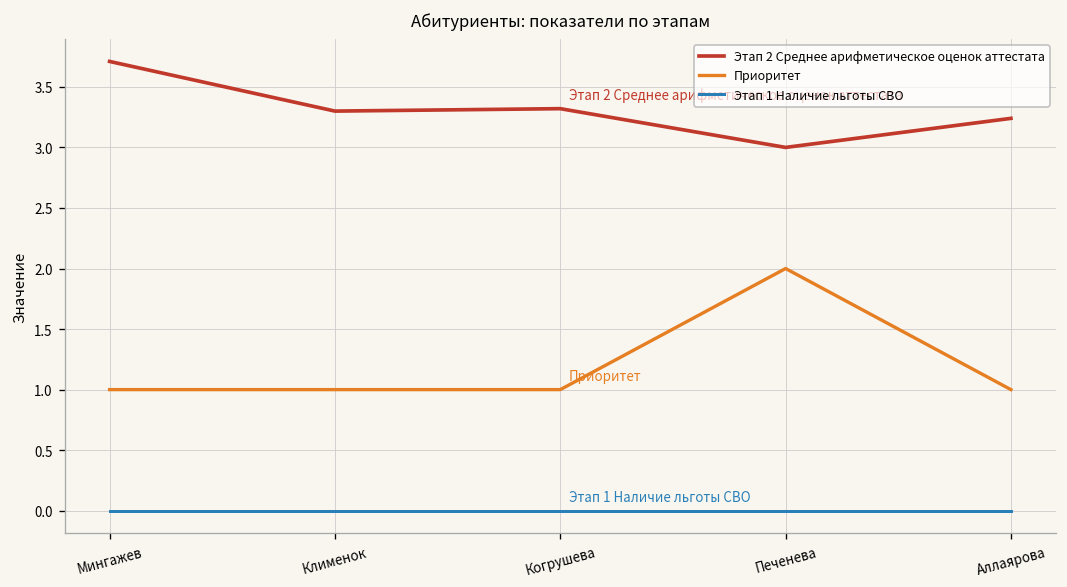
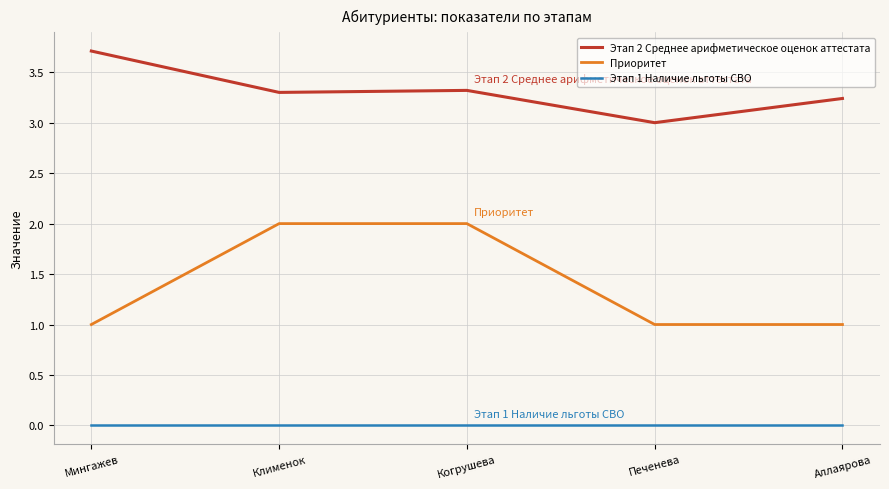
Приоритет, Клименок: 1 -> 2
Приоритет, Когрушева: 1 -> 2
Приоритет, Печенева: 2 -> 1
